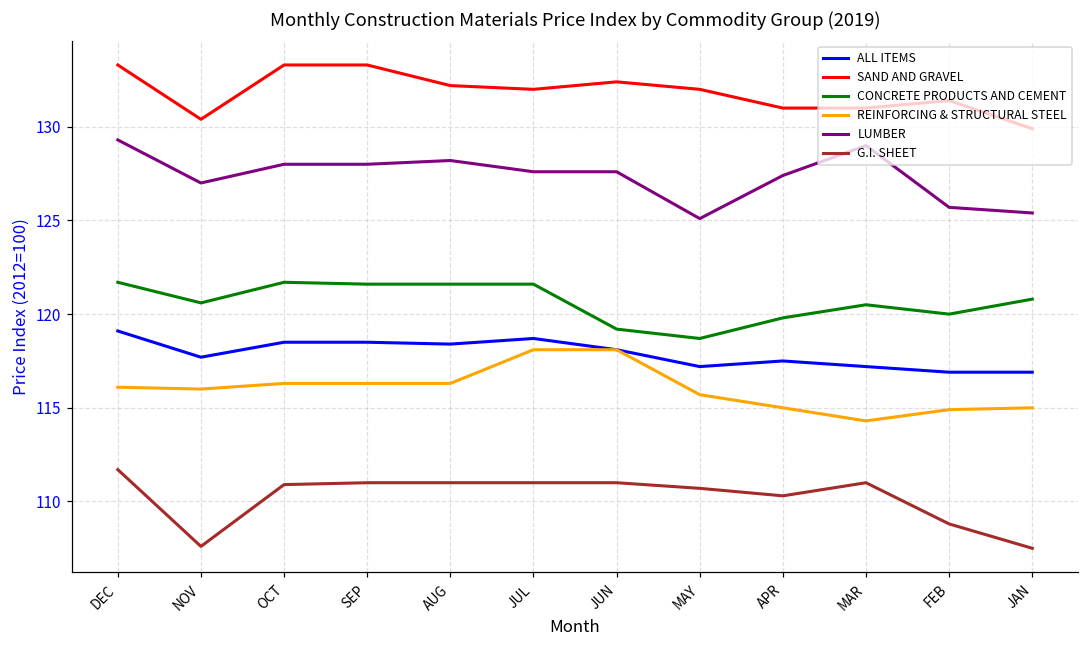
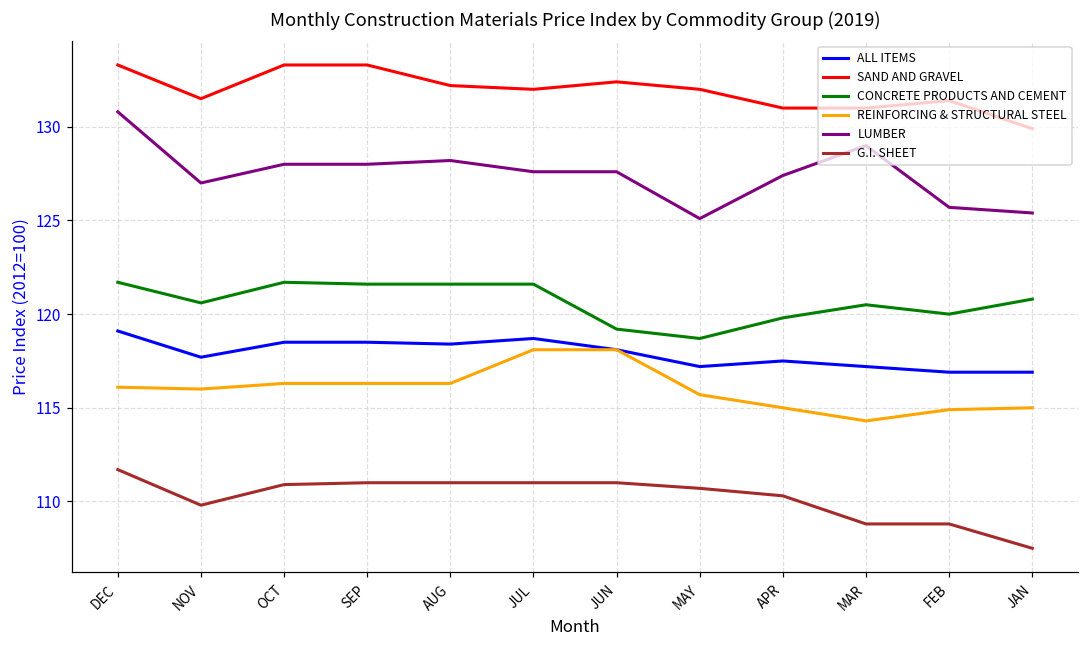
LUMBER, DEC: 129.3 -> 130.8
SAND AND GRAVEL, NOV: 130.4 -> 131.5
G.I. SHEET, NOV: 107.6 -> 109.8
G.I. SHEET, MAR: 111.0 -> 108.8
